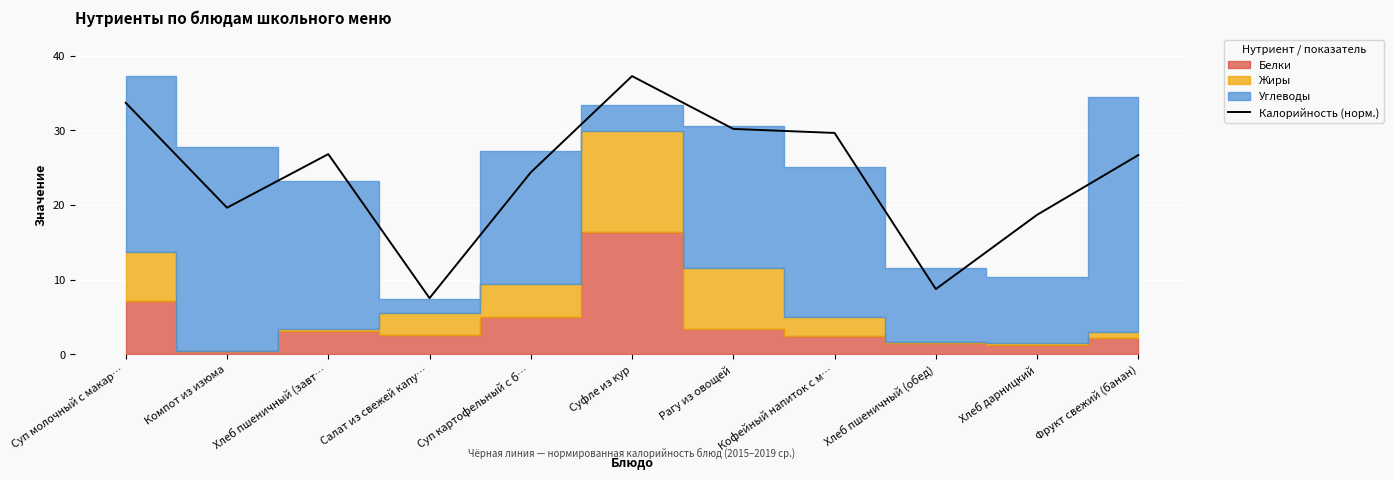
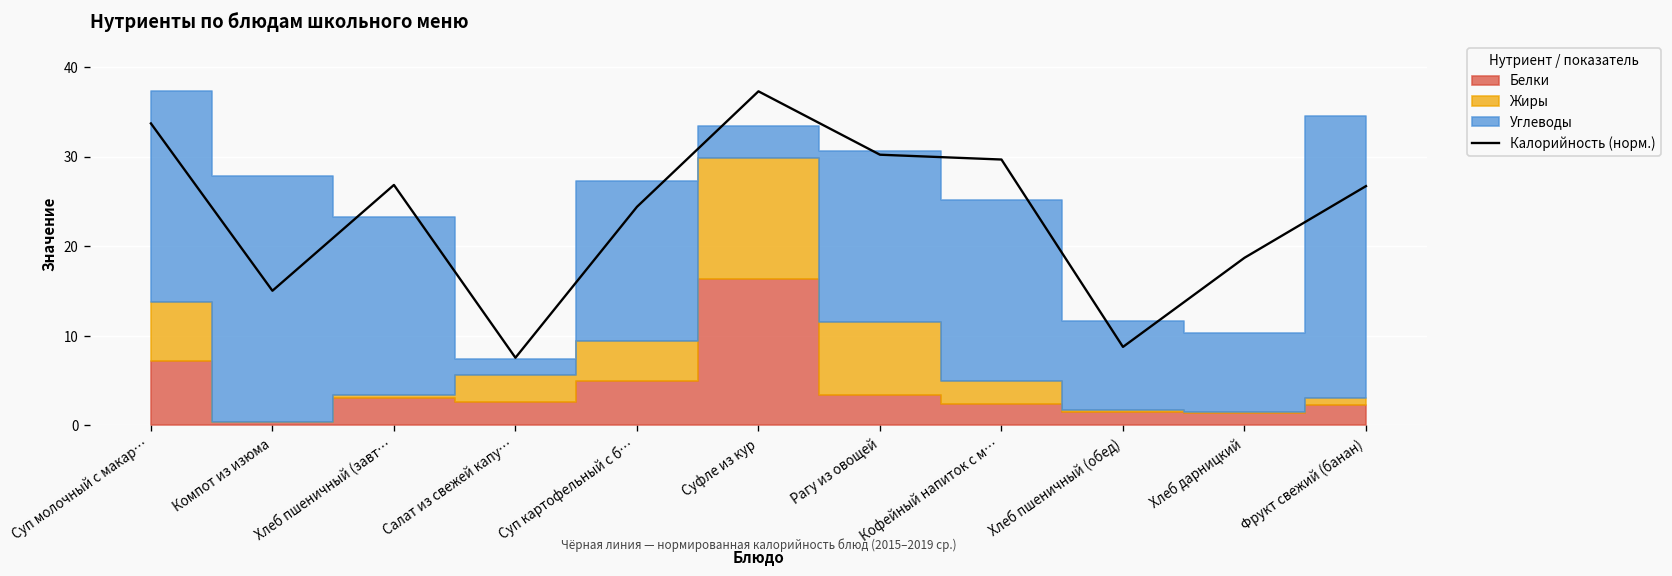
Калорийность (норм.), Компот из изюма: 20 -> 15
